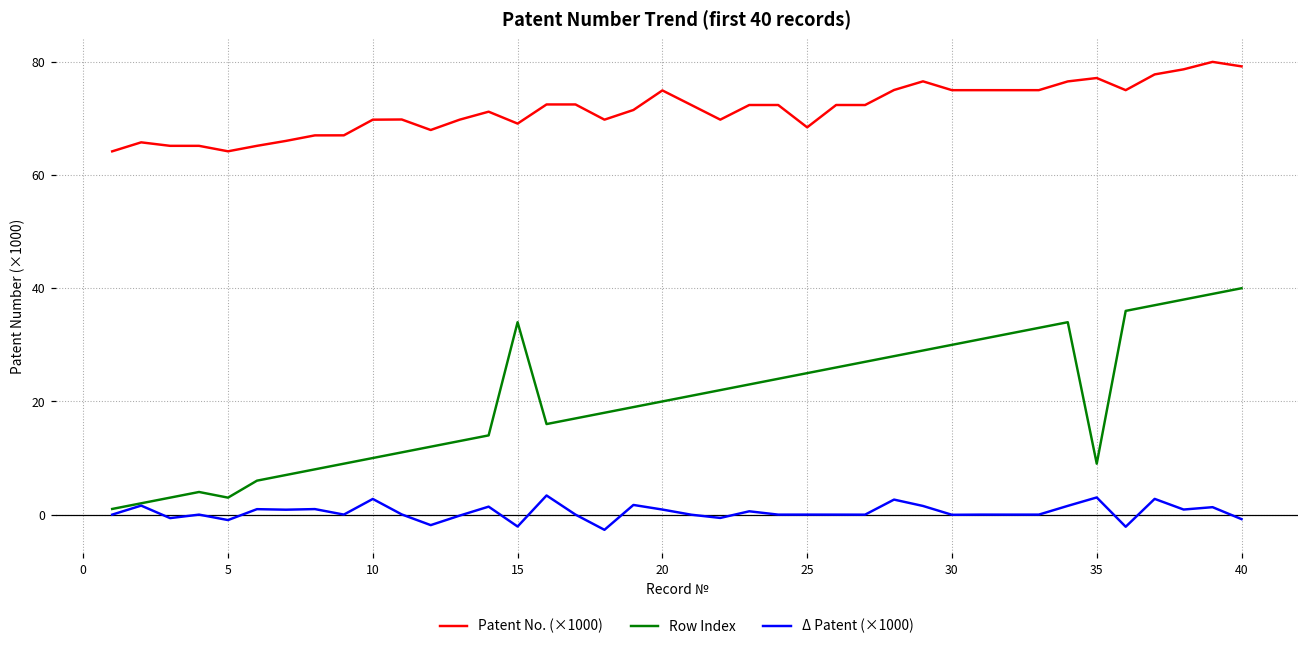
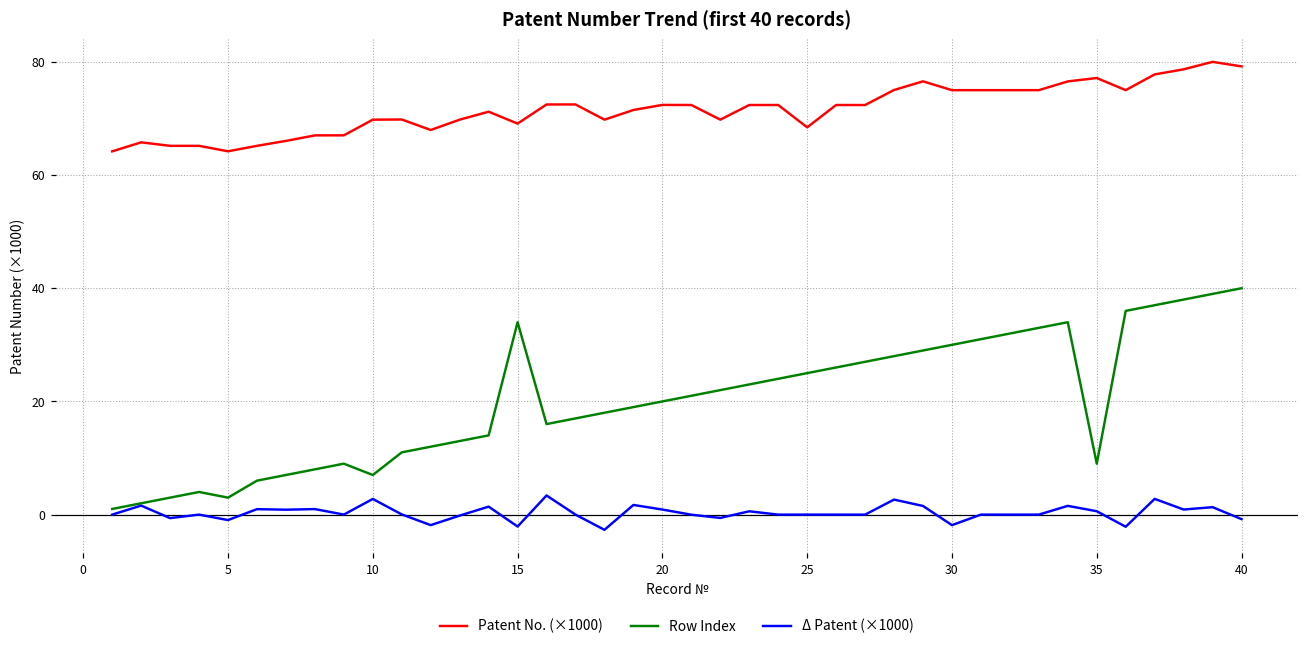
Row Index, 10: 10 -> 7
Patent No. (×1000), 20: 75 -> 72
Δ Patent (×1000), 30: 0 -> -2
Δ Patent (×1000), 35: 3 -> 1
